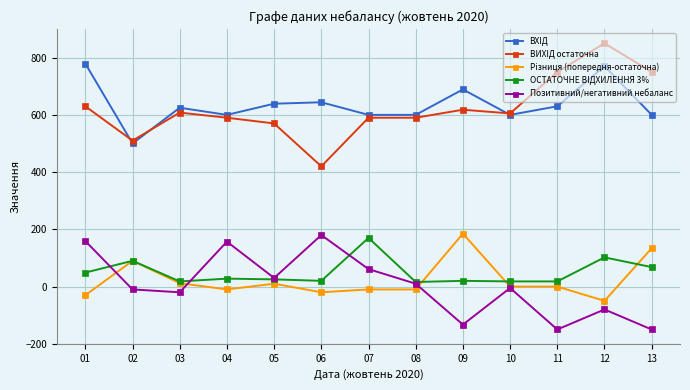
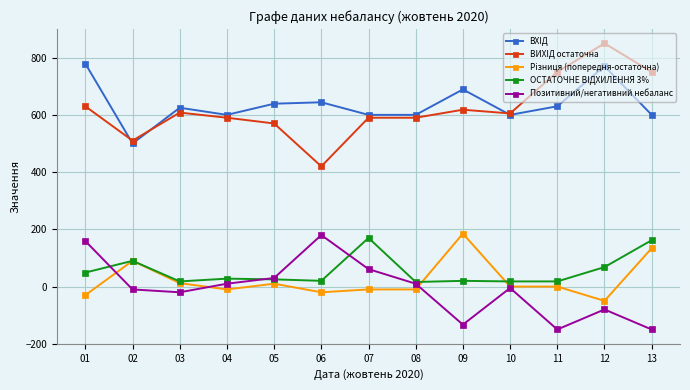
Позитивний/негативний небаланс, 04: 160 -> 10
ОСТАТОЧНЕ ВІДХИЛЕННЯ 3%, 12: 100 -> 70
ОСТАТОЧНЕ ВІДХИЛЕННЯ 3%, 13: 70 -> 160
